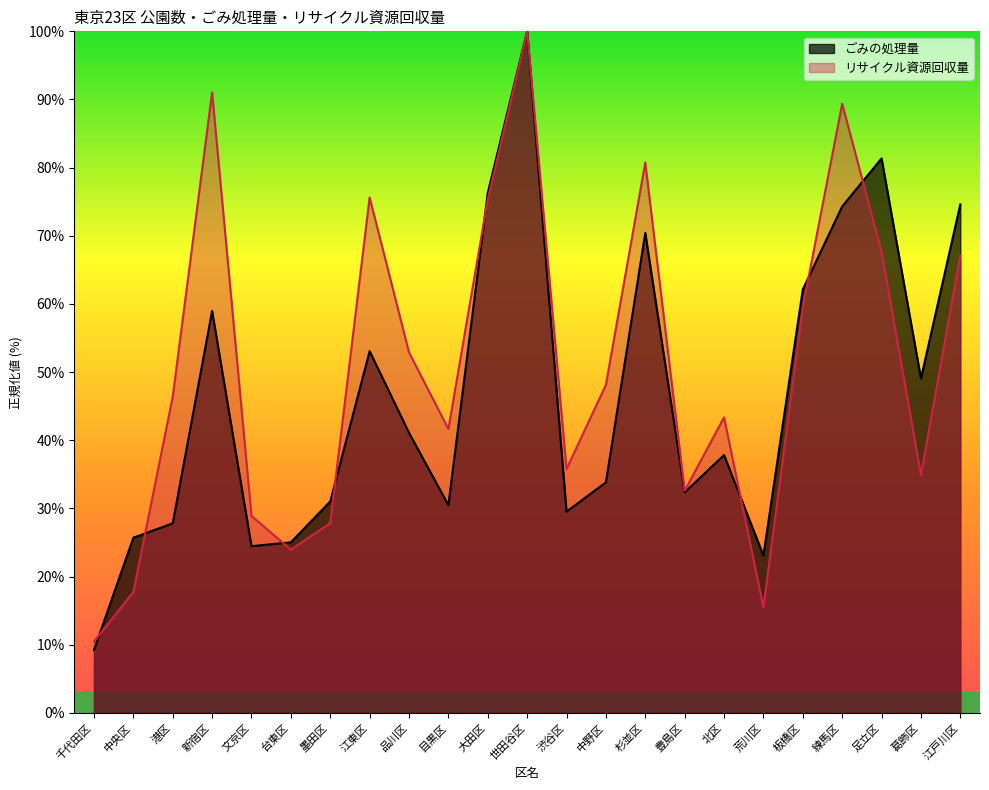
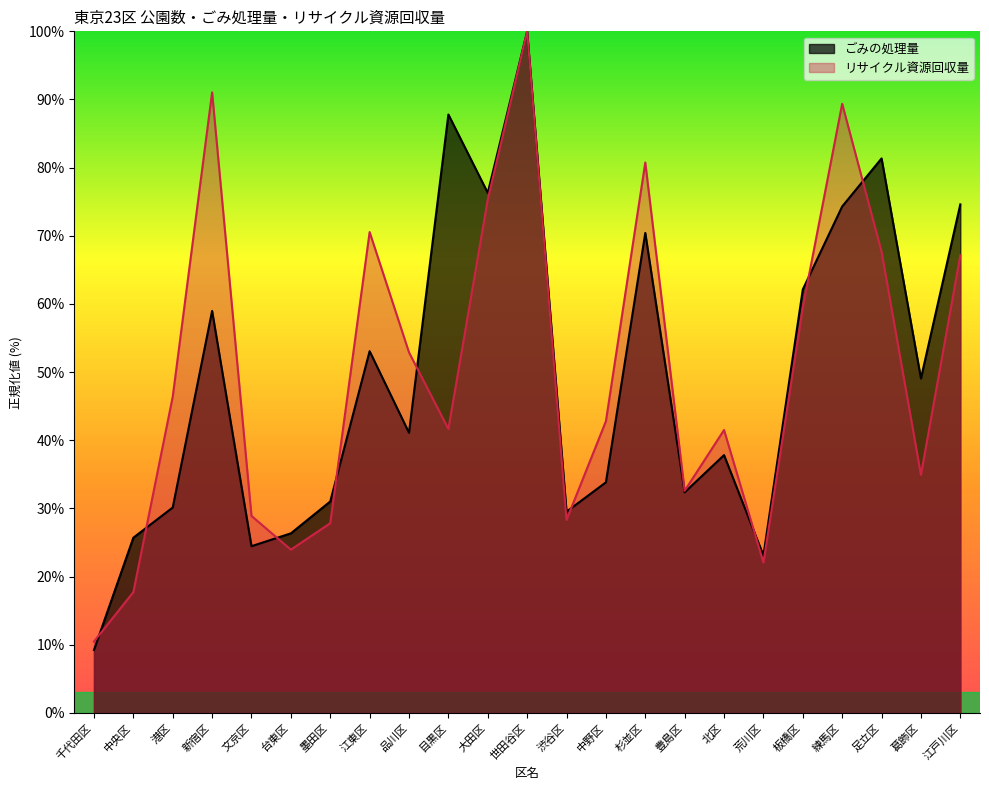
ごみの処理量, 港区: 28% -> 30%
ごみの処理量, 台東区: 25% -> 26%
リサイクル資源回収量, 江東区: 76% -> 71%
ごみの処理量, 目黒区: 30% -> 88%
リサイクル資源回収量, 渋谷区: 36% -> 28%
リサイクル資源回収量, 中野区: 48% -> 43%
リサイクル資源回収量, 北区: 43% -> 42%
リサイクル資源回収量, 荒川区: 15% -> 22%
